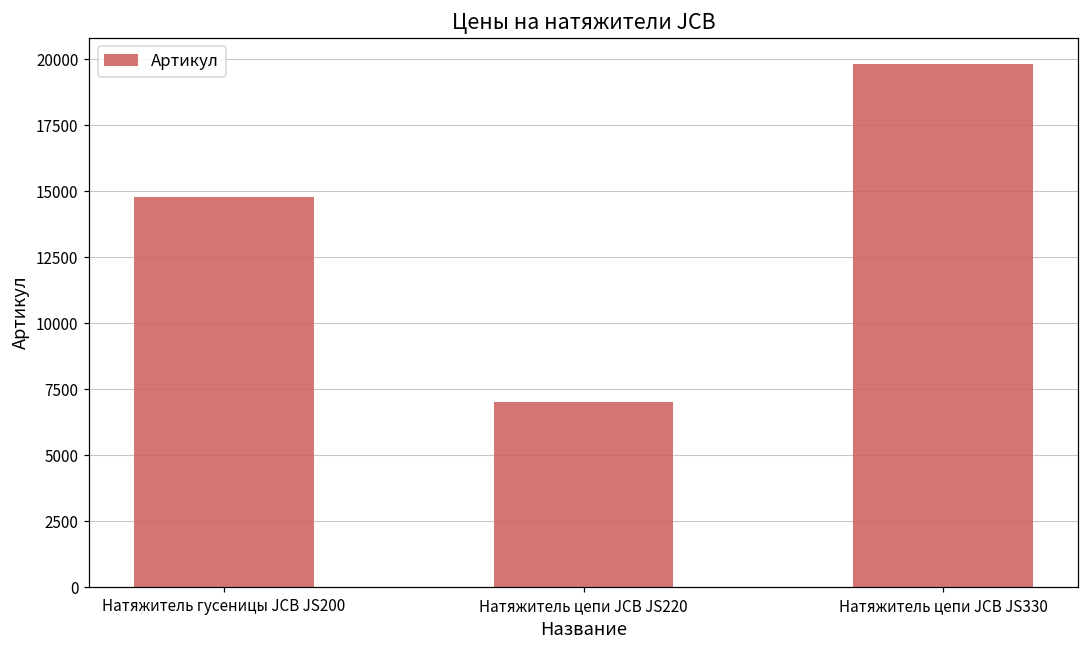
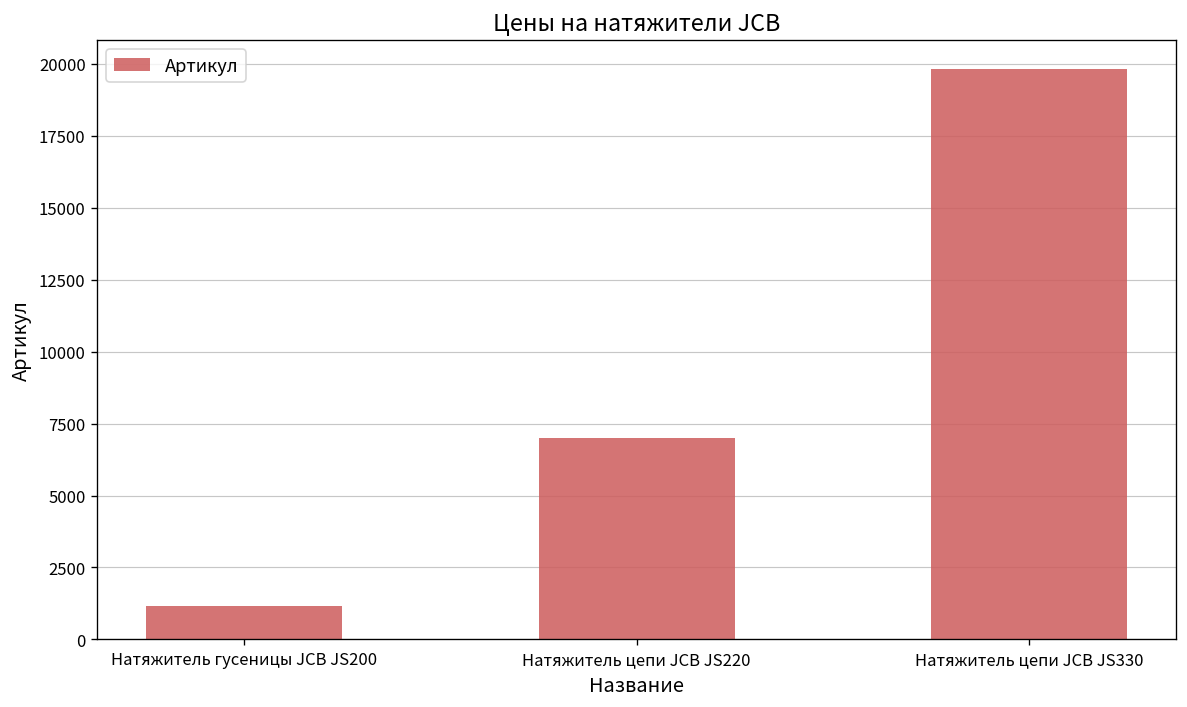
Натяжитель гусеницы JCB JS200: 14800 -> 1100
